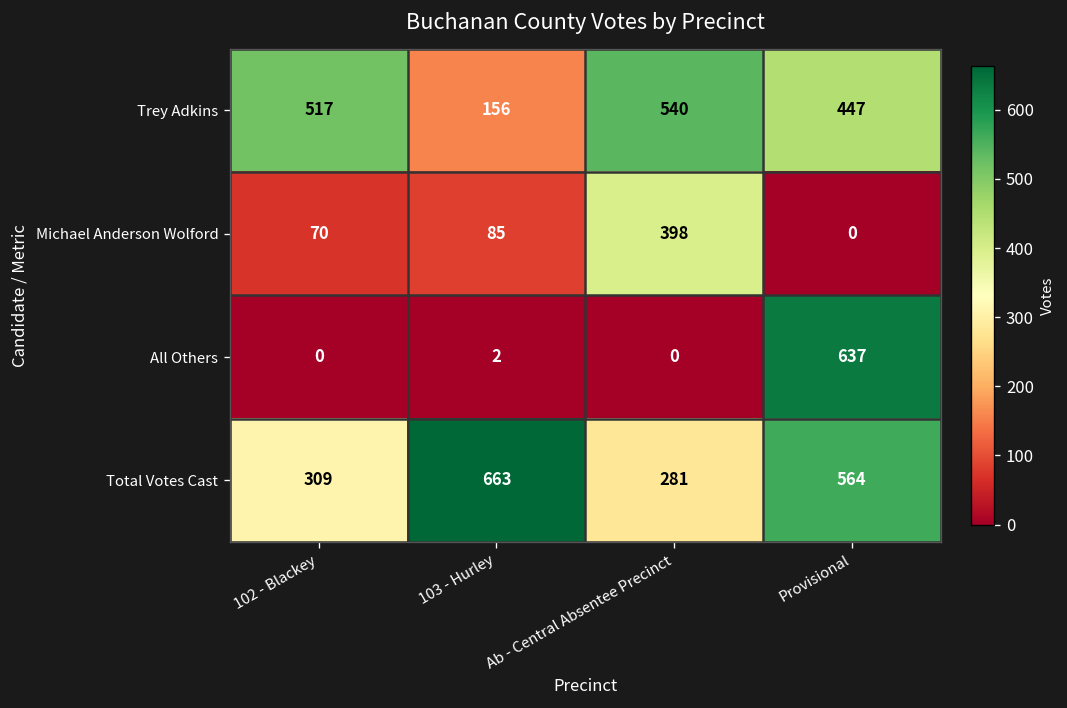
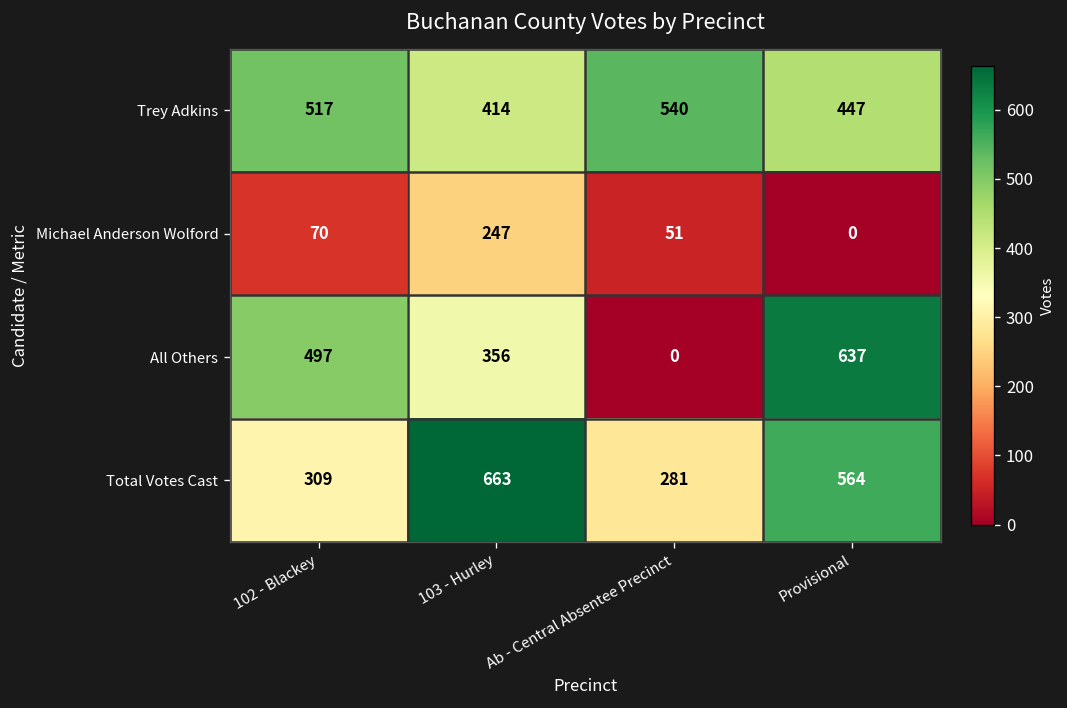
Trey Adkins, 103 - Hurley: 156 -> 414
Michael Anderson Wolford, 103 - Hurley: 85 -> 247
Michael Anderson Wolford, Ab - Central Absentee Precinct: 398 -> 51
All Others, 102 - Blackey: 0 -> 497
All Others, 103 - Hurley: 2 -> 356
